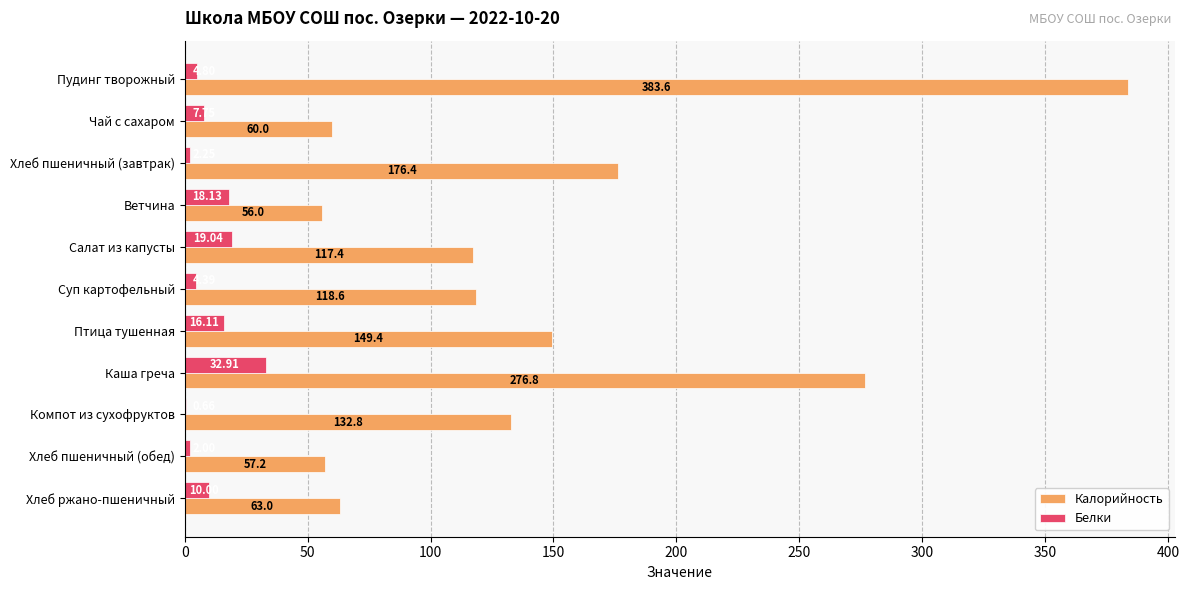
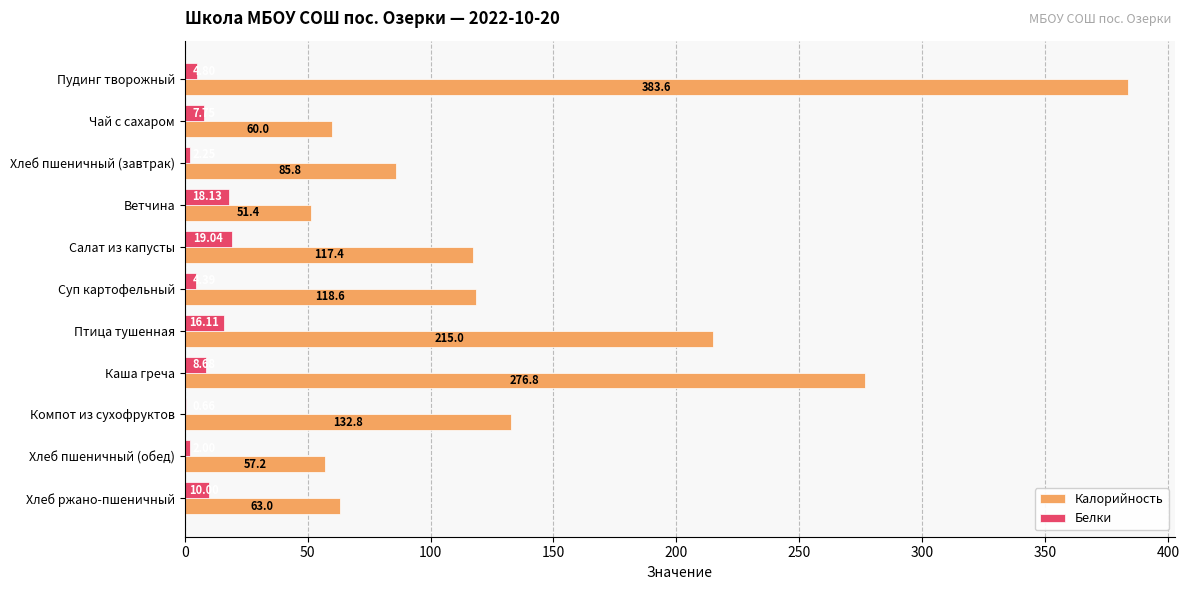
Калорийность, Хлеб пшеничный (завтрак): 176.4 -> 85.8
Калорийность, Ветчина: 56.0 -> 51.4
Калорийность, Птица тушенная: 149.4 -> 215.0
Белки, Каша греча: 32.91 -> 8.68
